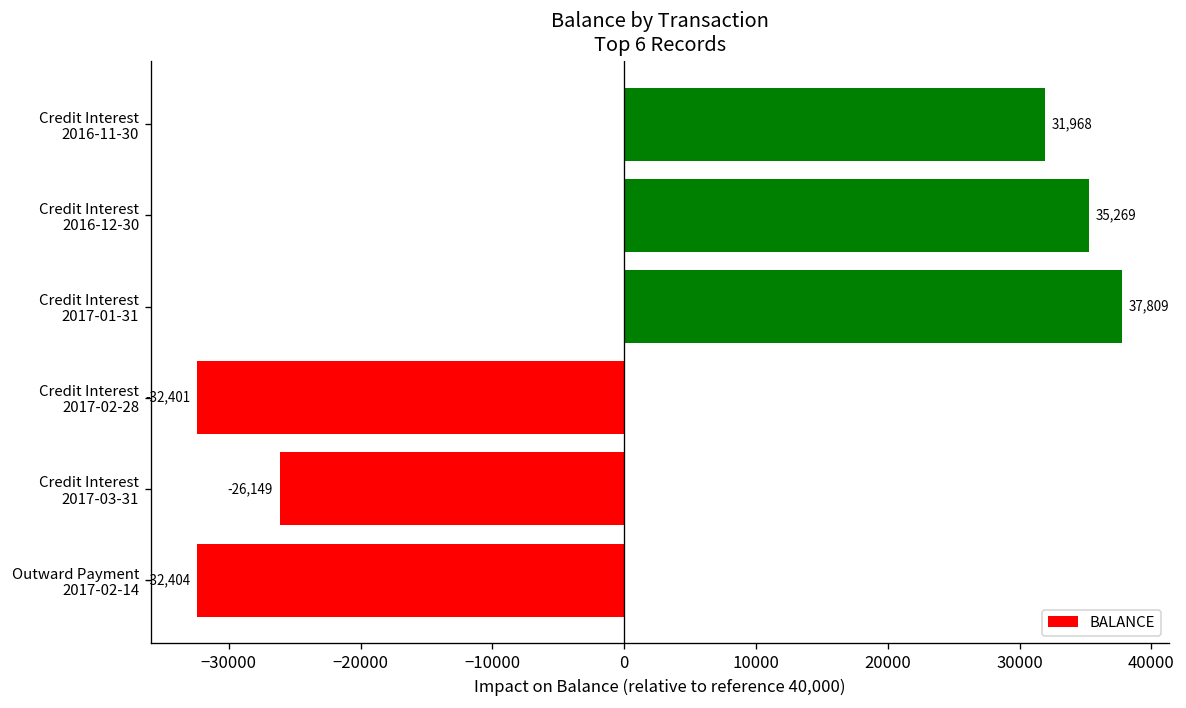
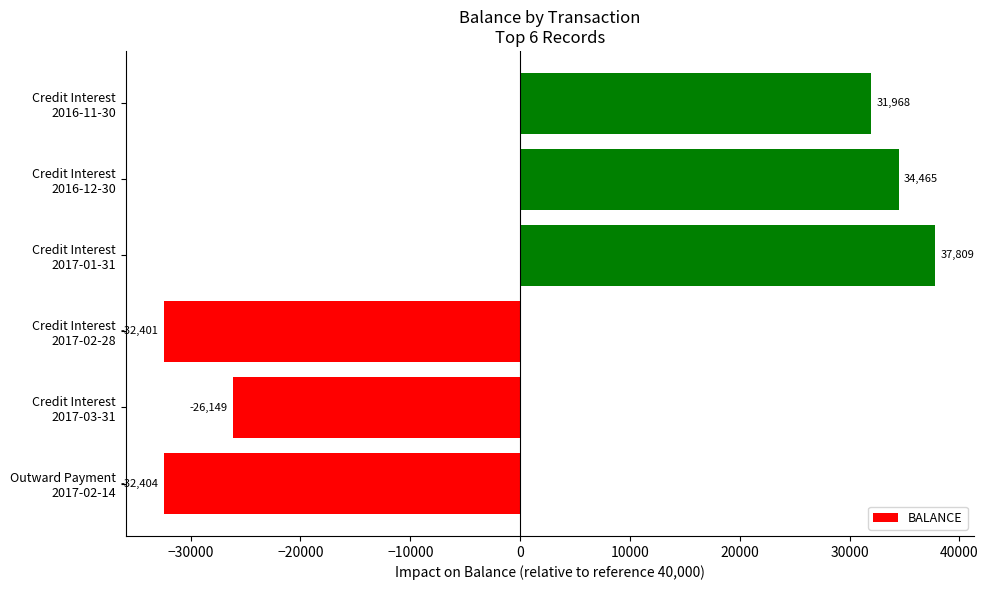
Credit Interest 2016-12-30: 35,269 -> 34,465
